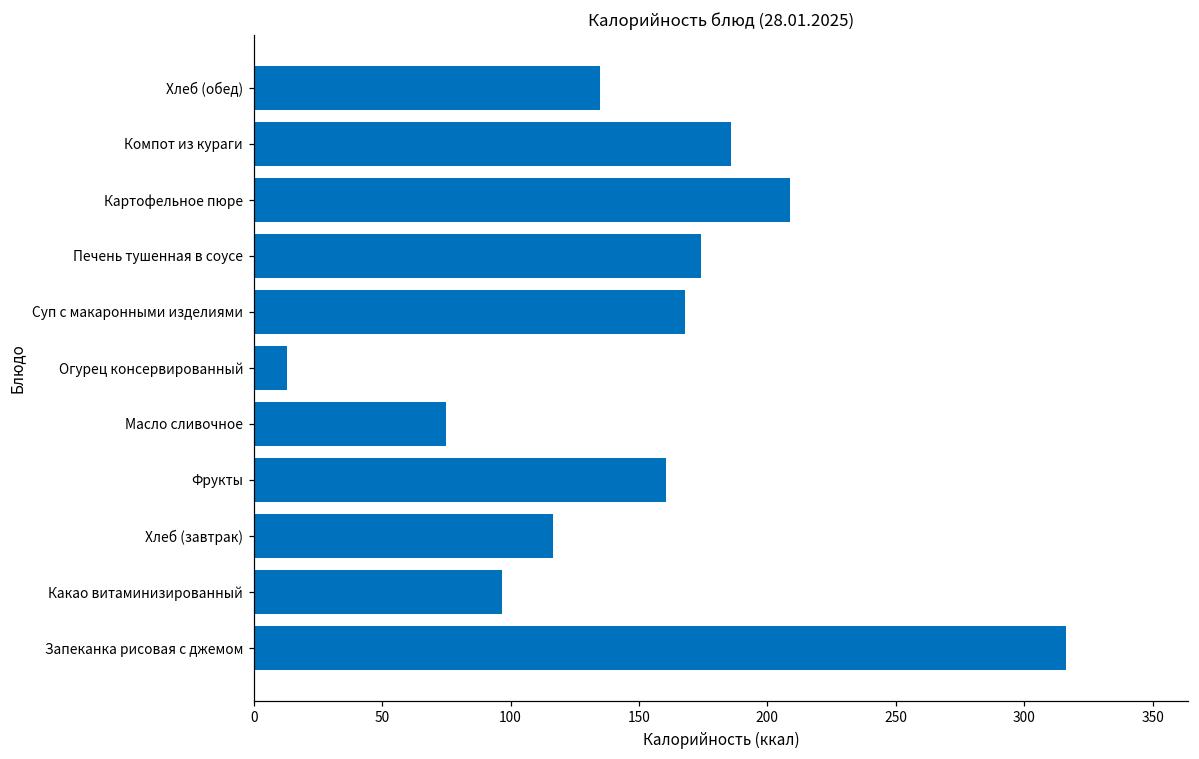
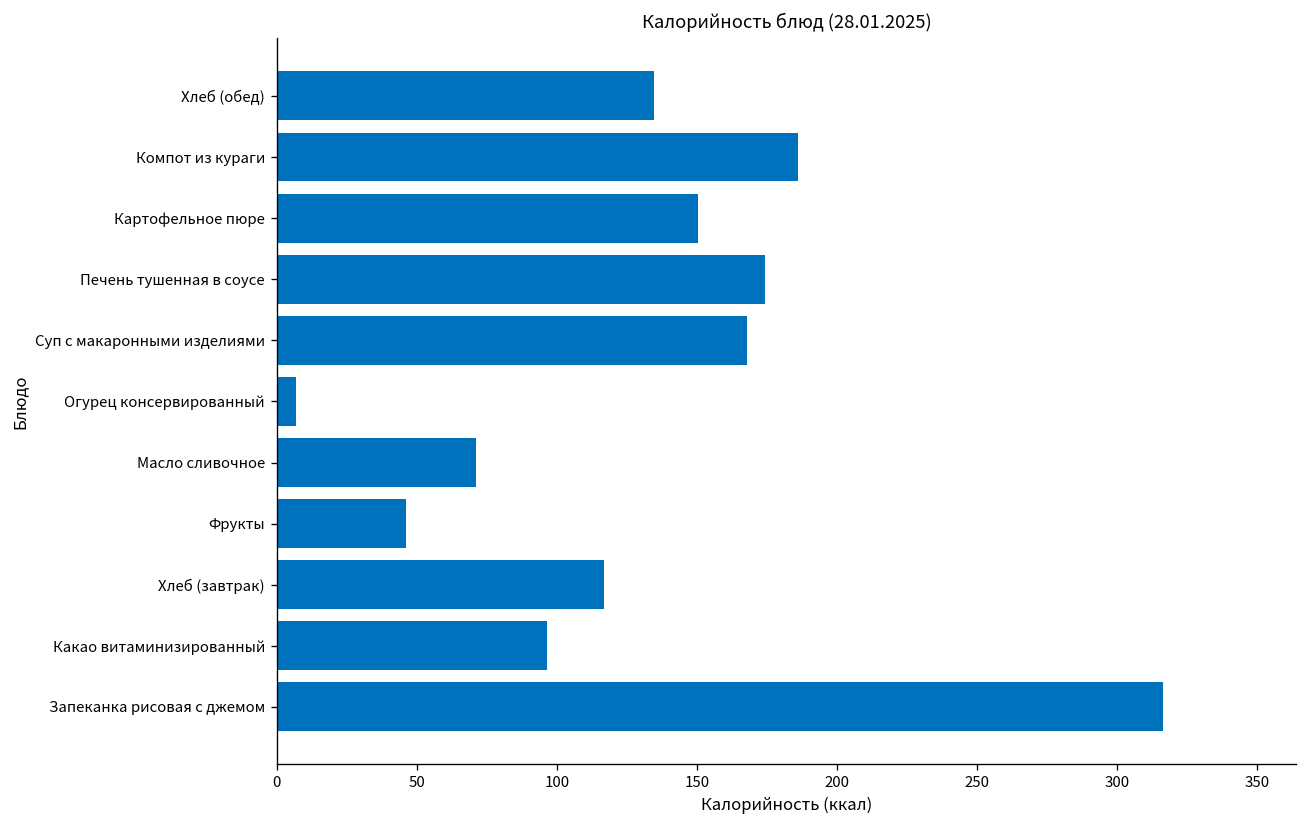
Картофельное пюре: 209 -> 150
Огурец консервированный: 13 -> 7
Масло сливочное: 75 -> 71
Фрукты: 161 -> 46
